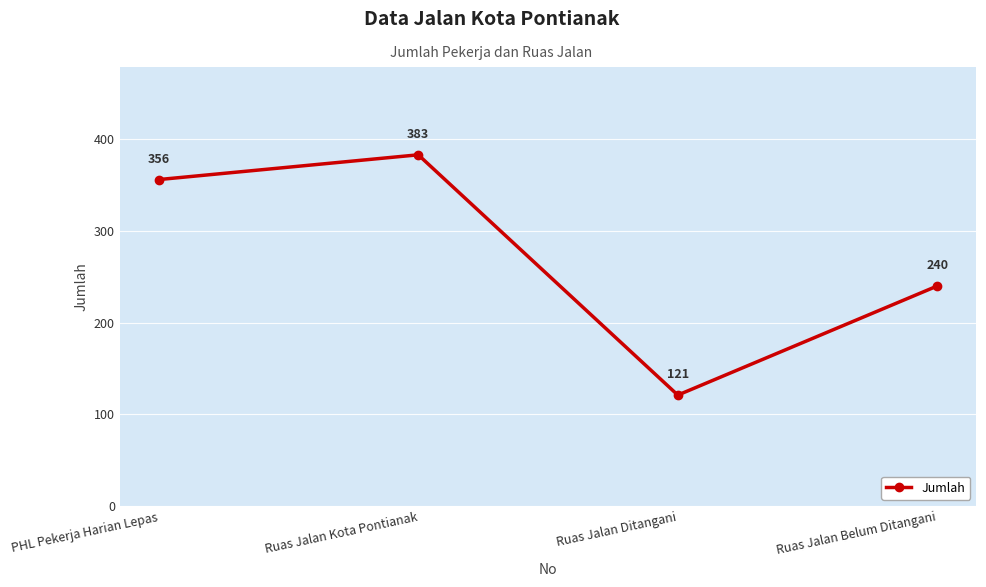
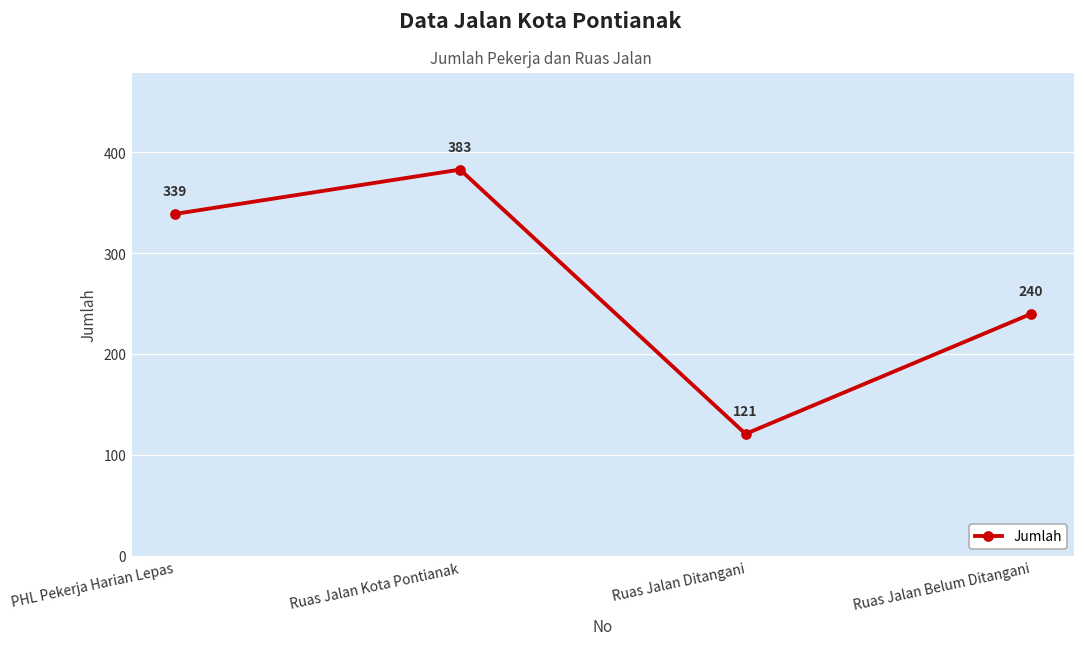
PHL Pekerja Harian Lepas: 356 -> 339
